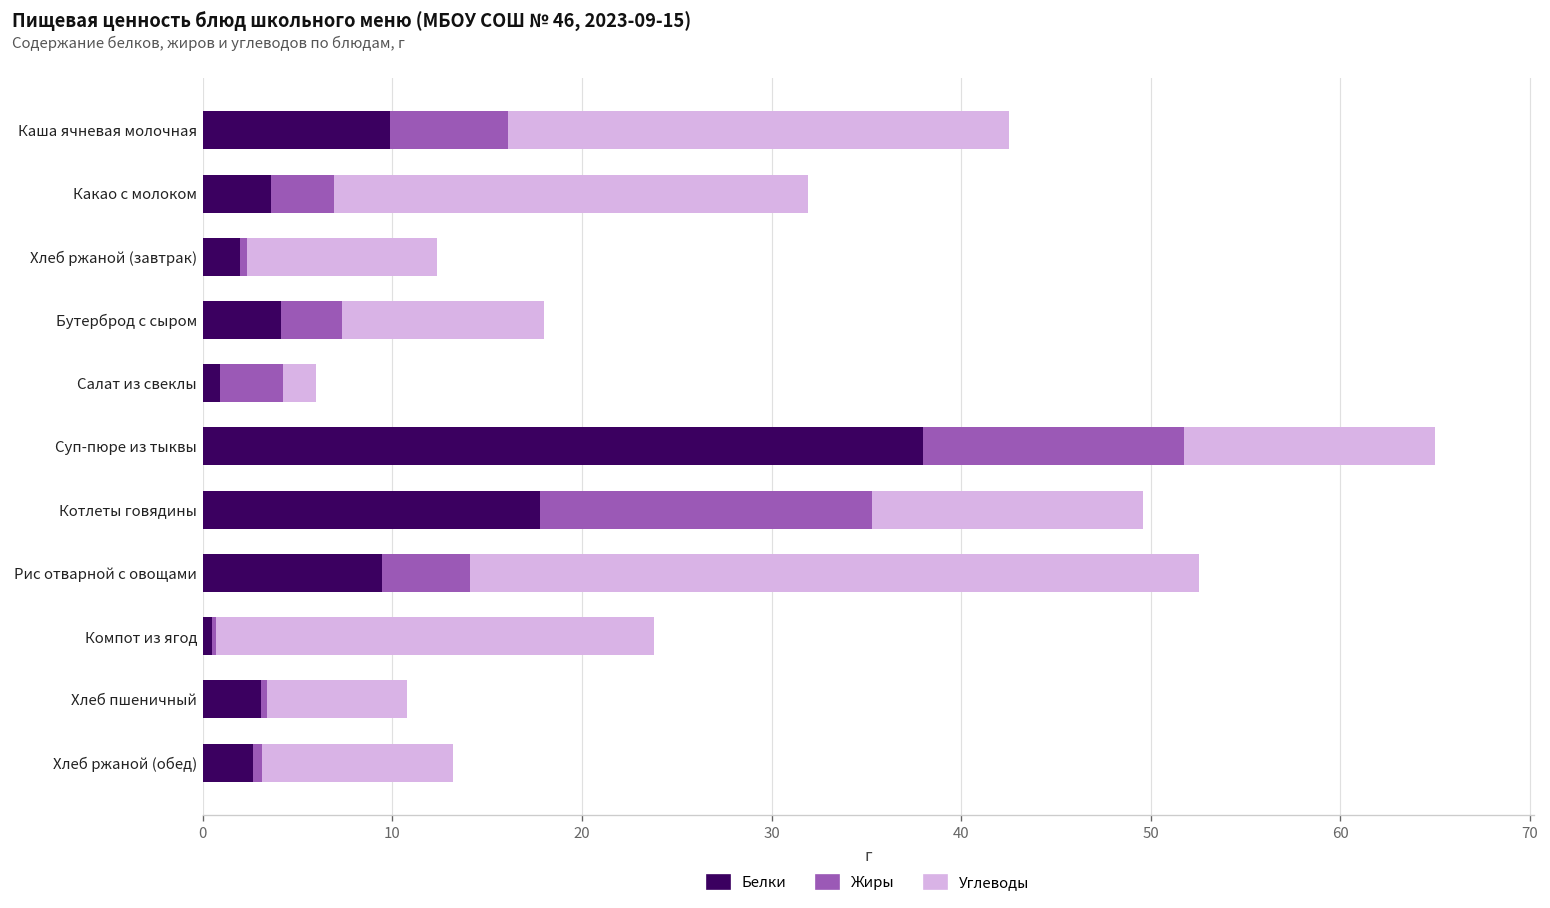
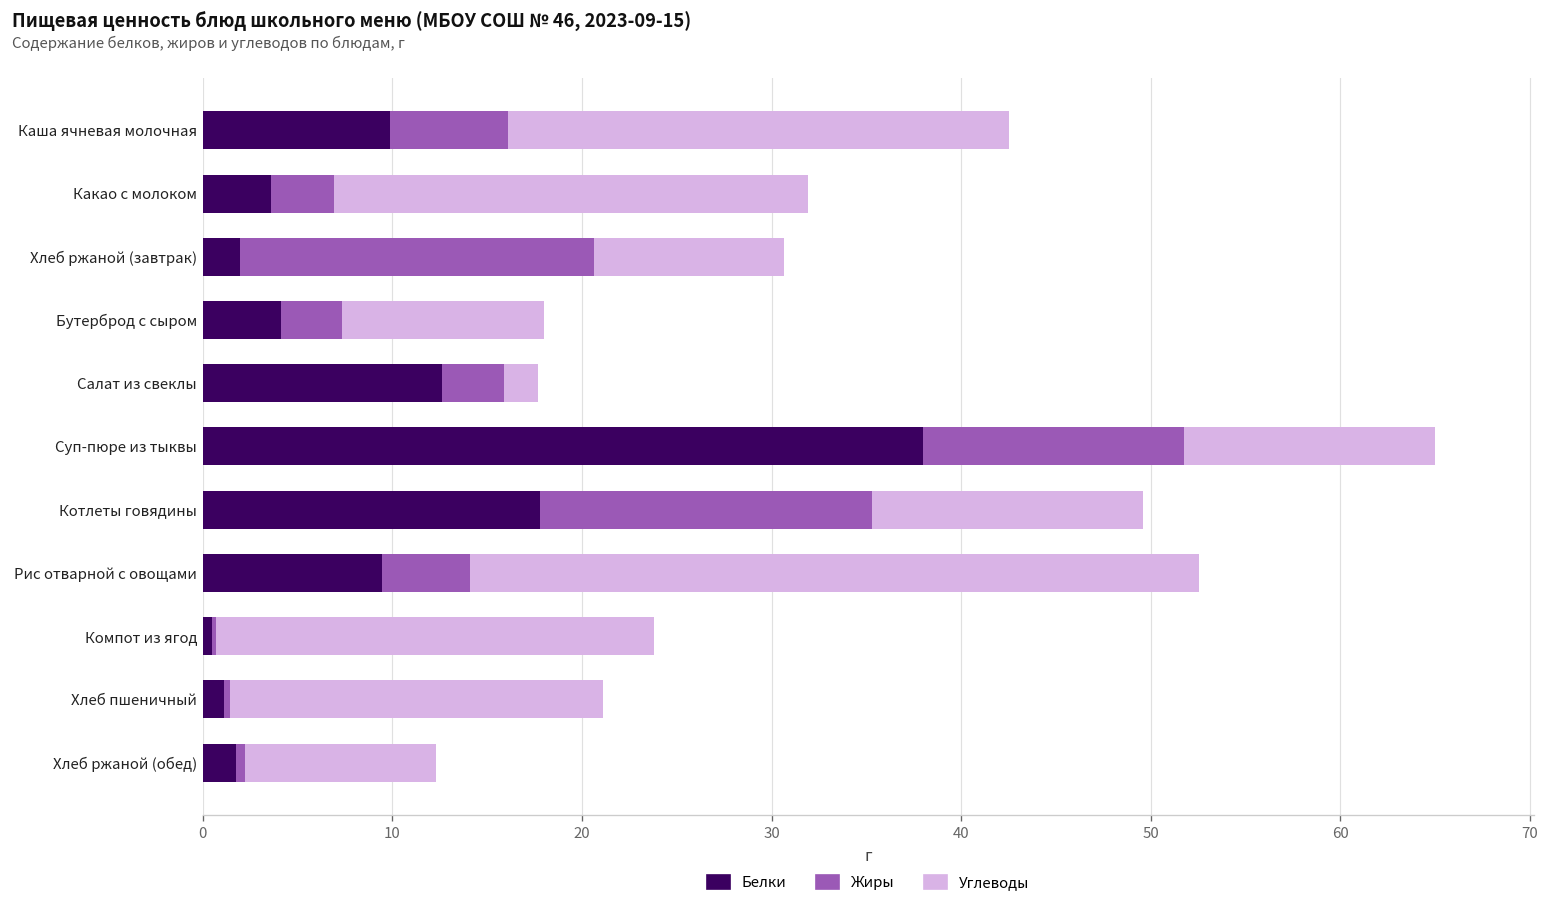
Жиры, Хлеб ржаной (завтрак): 0.4 -> 18.6
Белки, Салат из свеклы: 0.9 -> 12.6
Белки, Хлеб пшеничный: 3.0 -> 1.1
Углеводы, Хлеб пшеничный: 7.4 -> 19.7
Белки, Хлеб ржаной (обед): 2.6 -> 1.8
